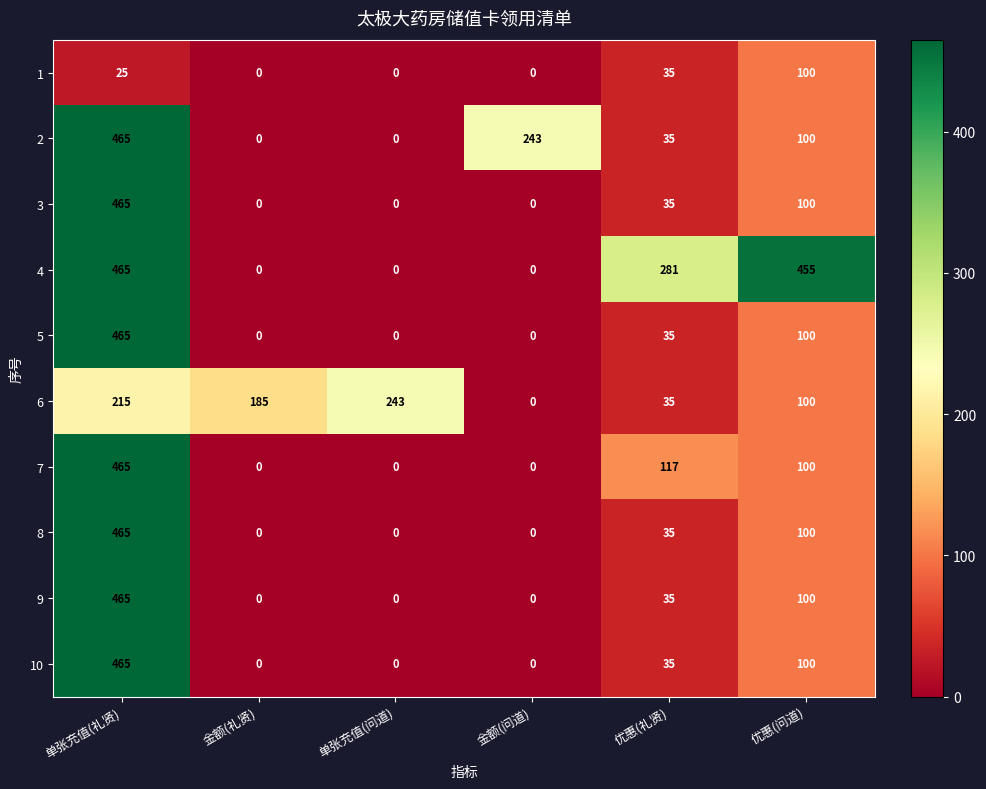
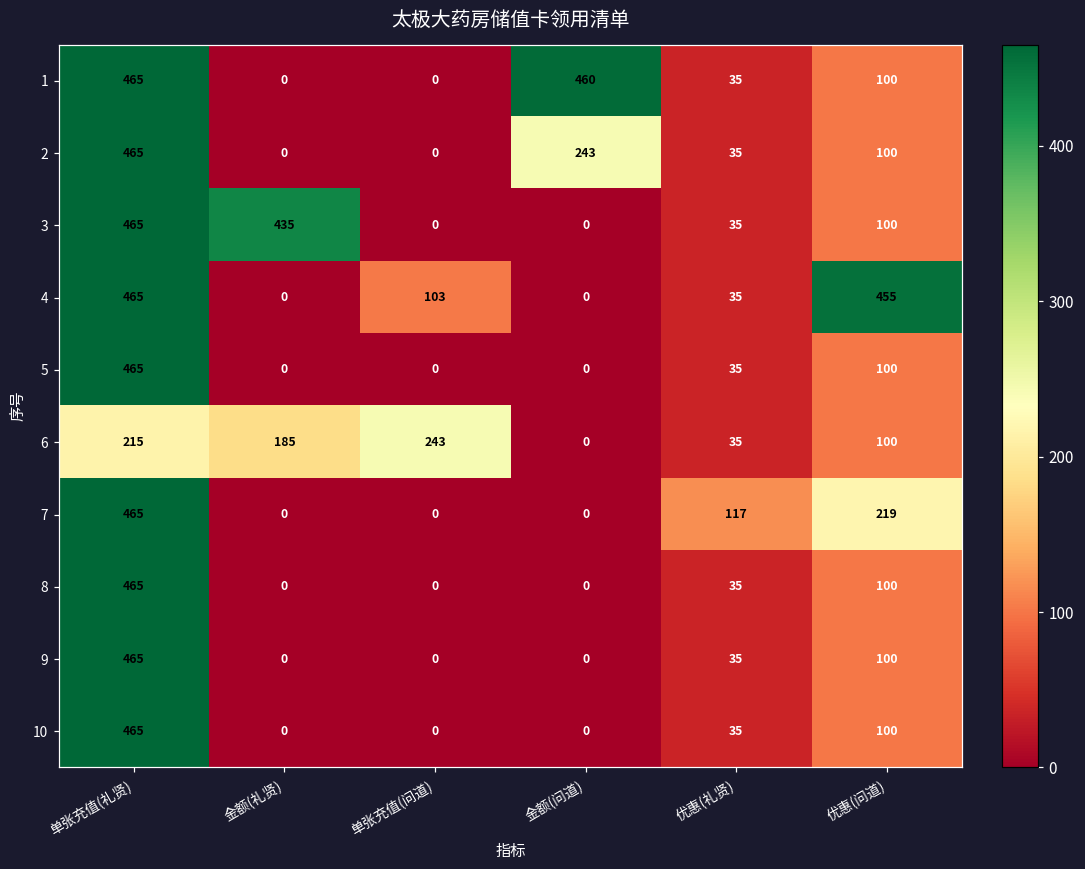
1, 单张充值(礼贤): 25 -> 465
1, 金额(问道): 0 -> 460
3, 金额(礼贤): 0 -> 435
4, 单张充值(问道): 0 -> 103
4, 优惠(礼贤): 281 -> 35
7, 优惠(问道): 100 -> 219
